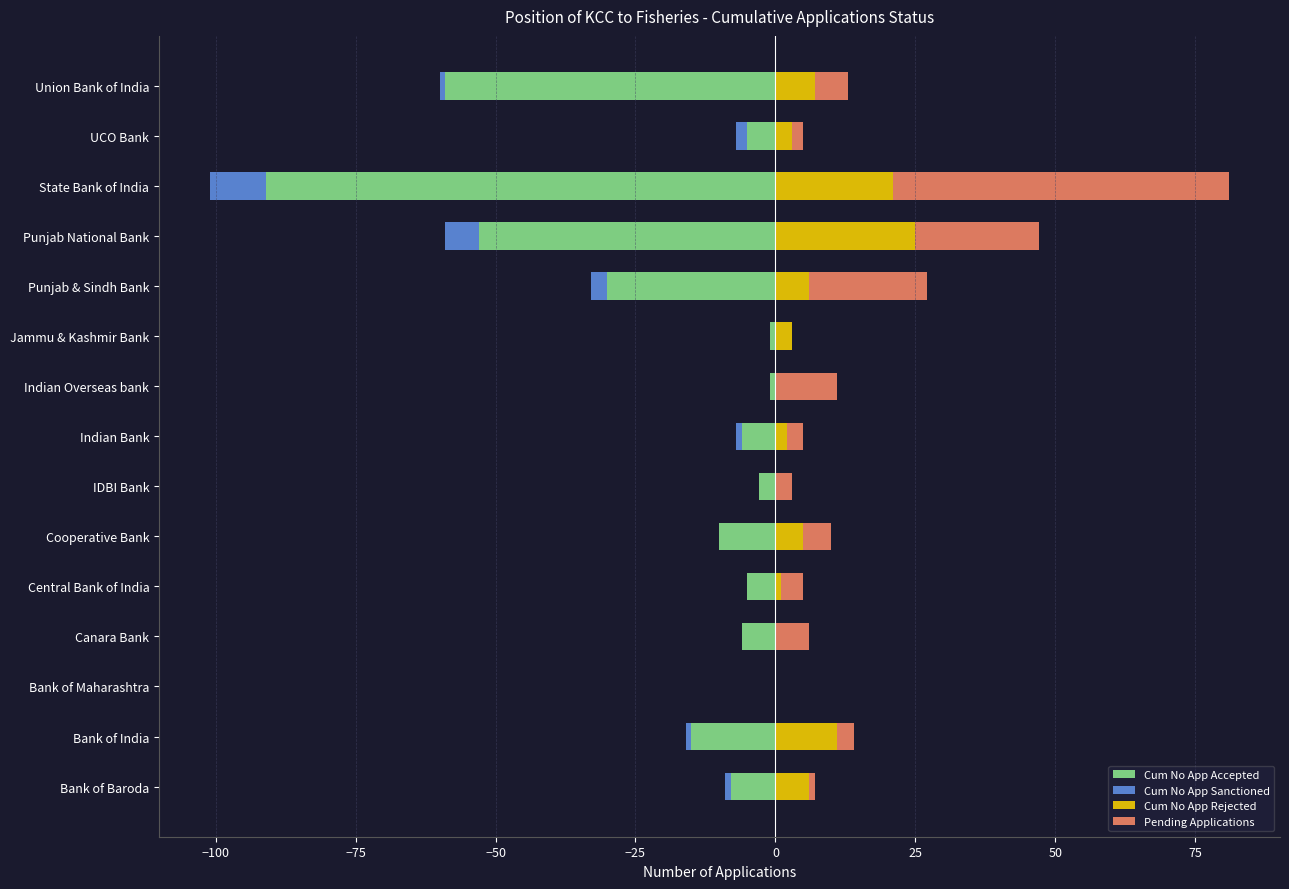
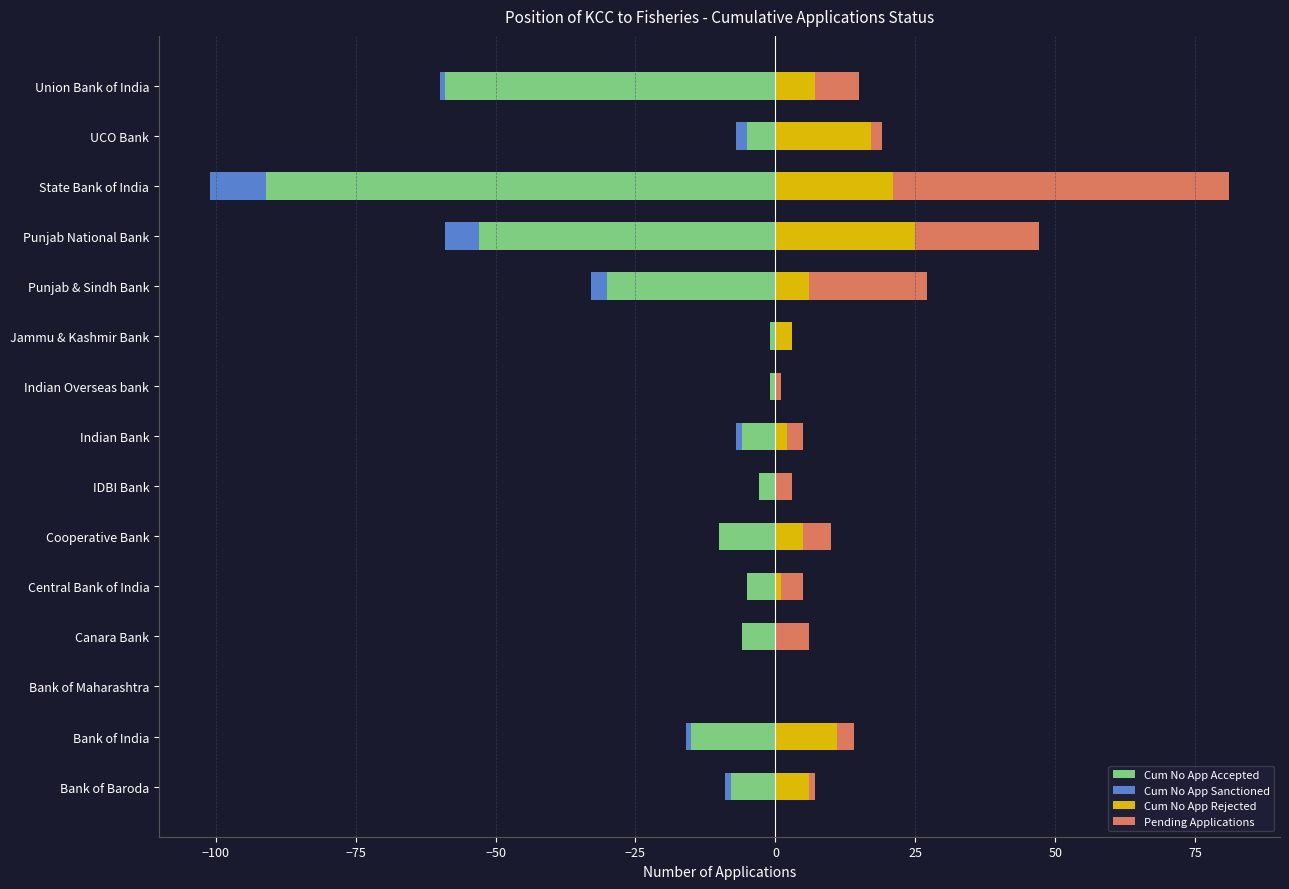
Pending Applications, Union Bank of India: 6 -> 8
Cum No App Rejected, UCO Bank: 3 -> 17
Pending Applications, Indian Overseas bank: 11 -> 1
